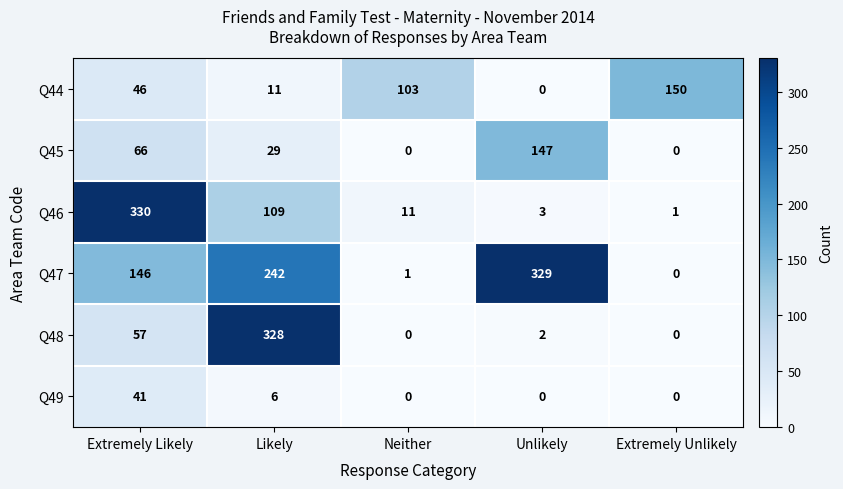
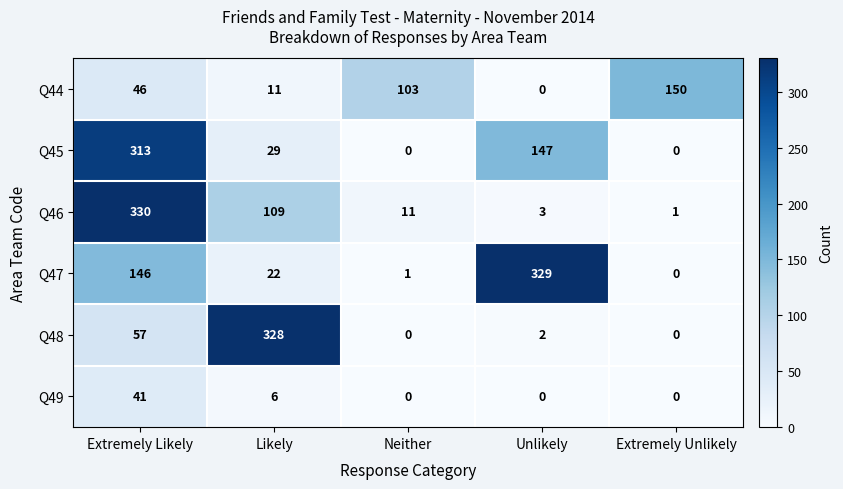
Q45, Extremely Likely: 66 -> 313
Q47, Likely: 242 -> 22
